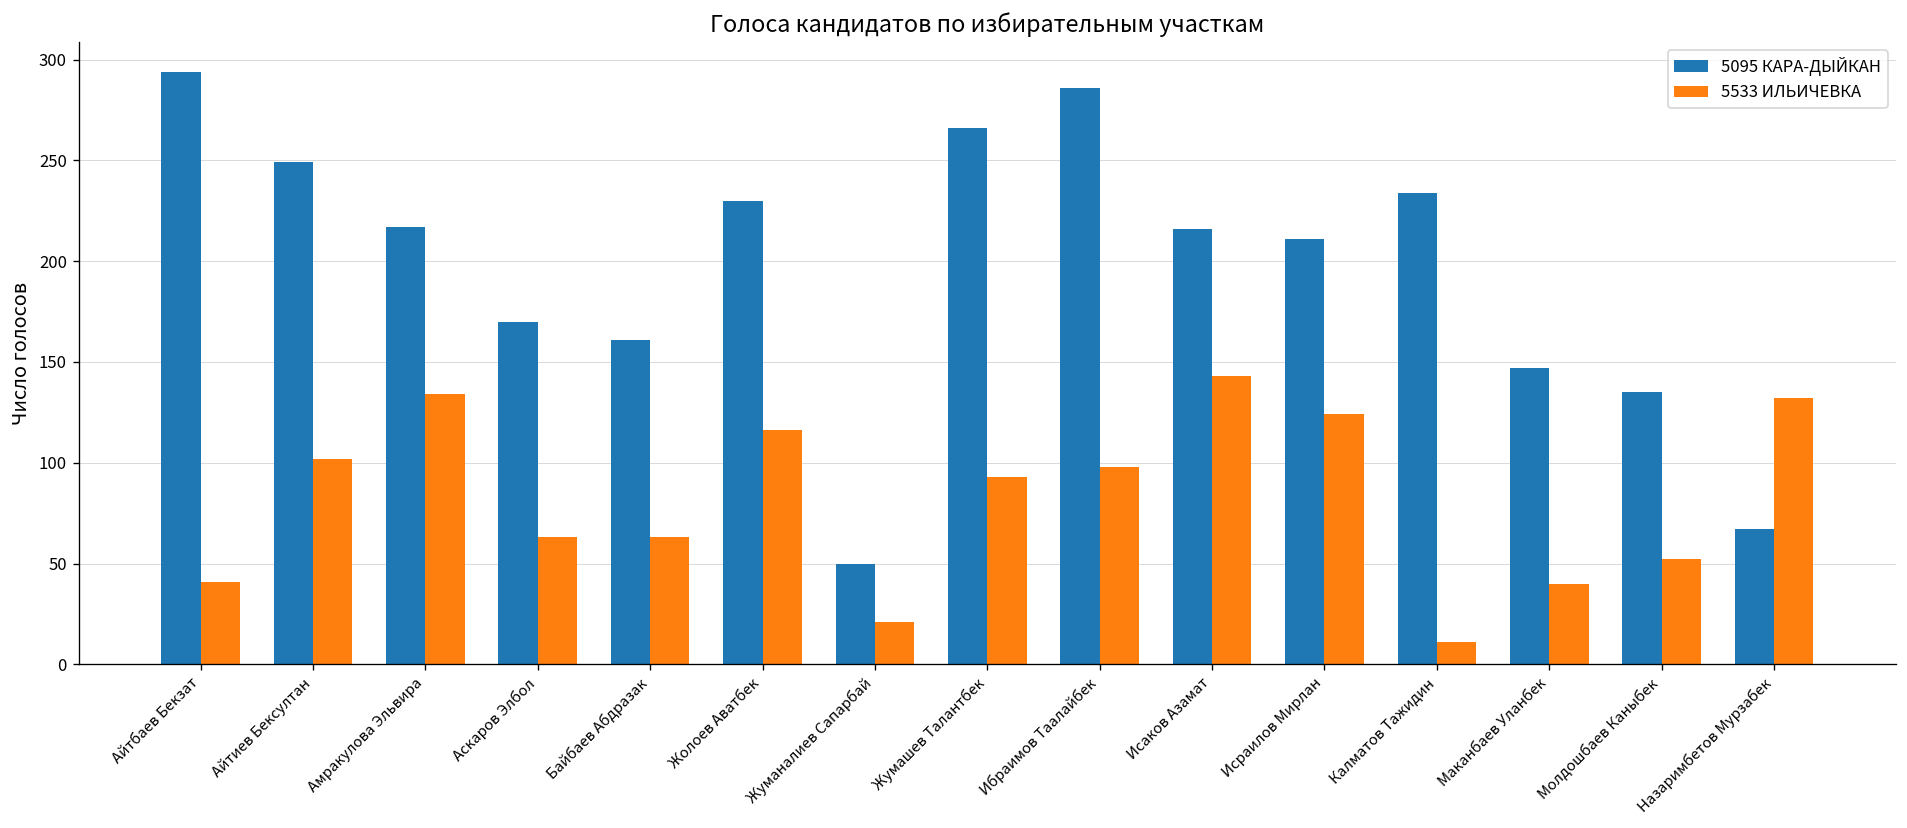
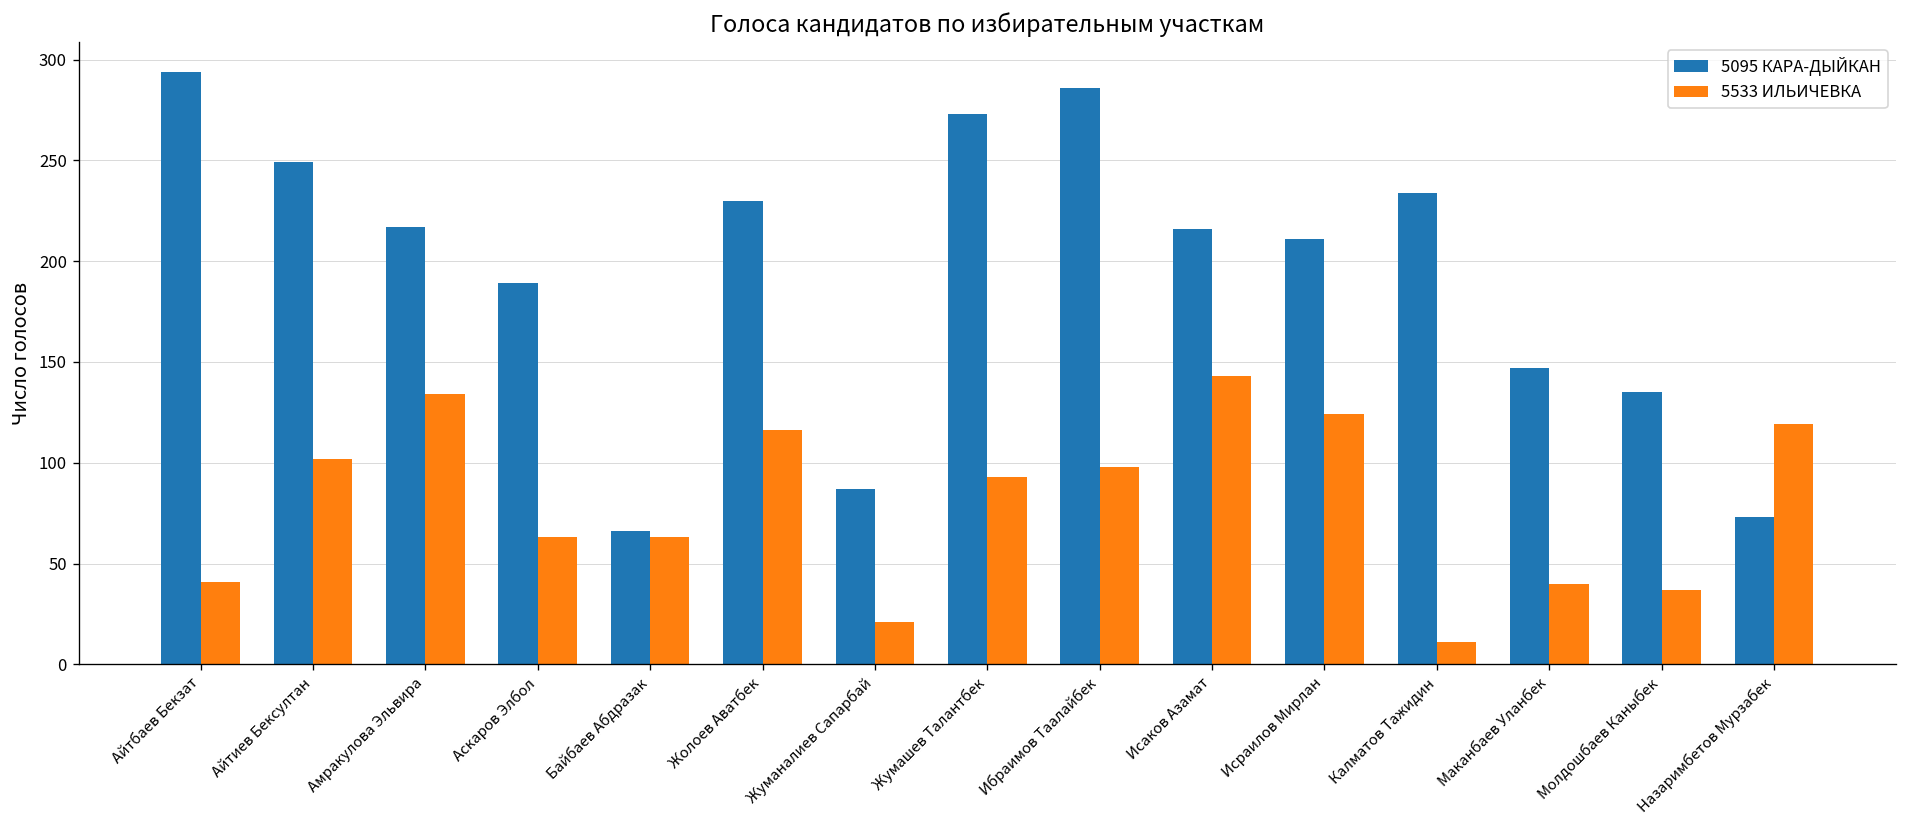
5095 КАРА-ДЫЙКАН, Аскаров Элбол: 170 -> 189
5095 КАРА-ДЫЙКАН, Байбаев Абдразак: 161 -> 66
5095 КАРА-ДЫЙКАН, Жуманалиев Сапарбай: 50 -> 87
5095 КАРА-ДЫЙКАН, Жумашев Талантбек: 266 -> 273
5533 ИЛЬИЧЕВКА, Молдошбаев Каныбек: 52 -> 37
5095 КАРА-ДЫЙКАН, Назаримбетов Мурзабек: 67 -> 73
5533 ИЛЬИЧЕВКА, Назаримбетов Мурзабек: 132 -> 119
